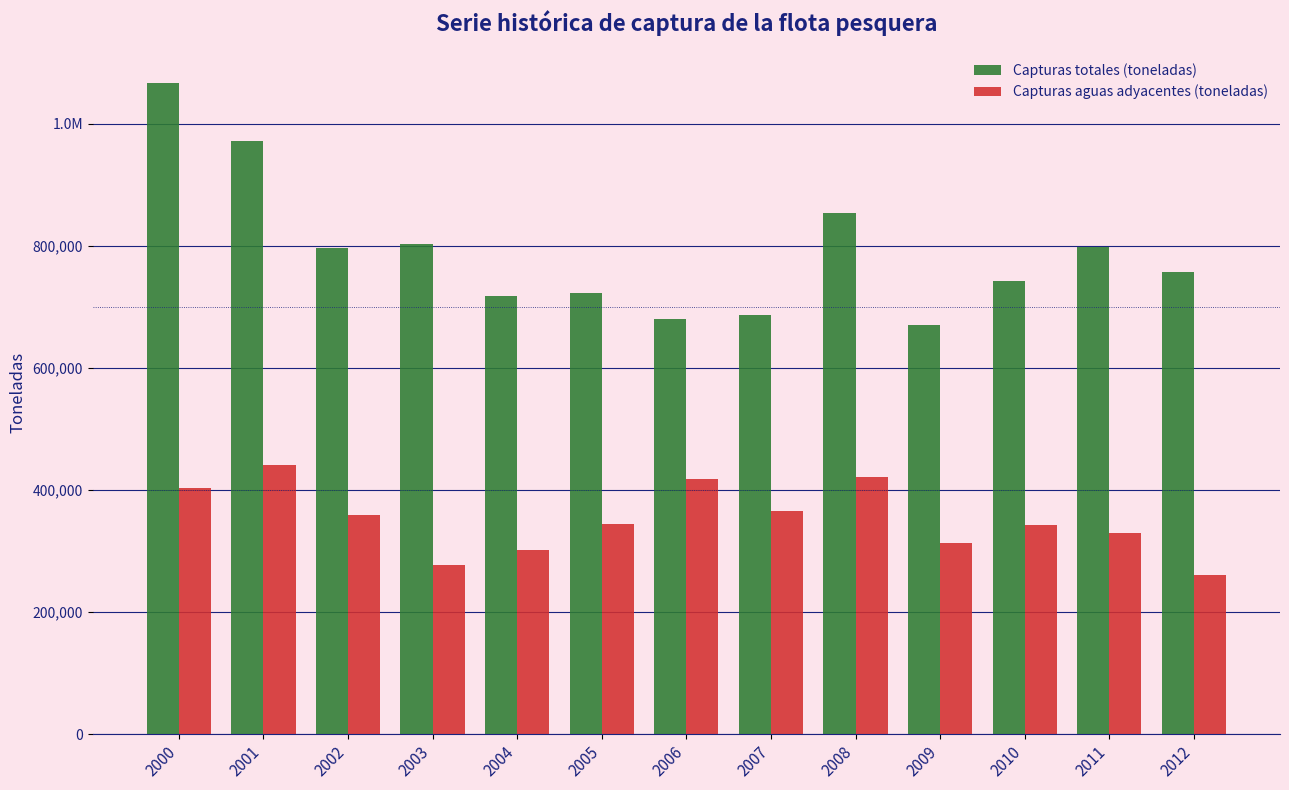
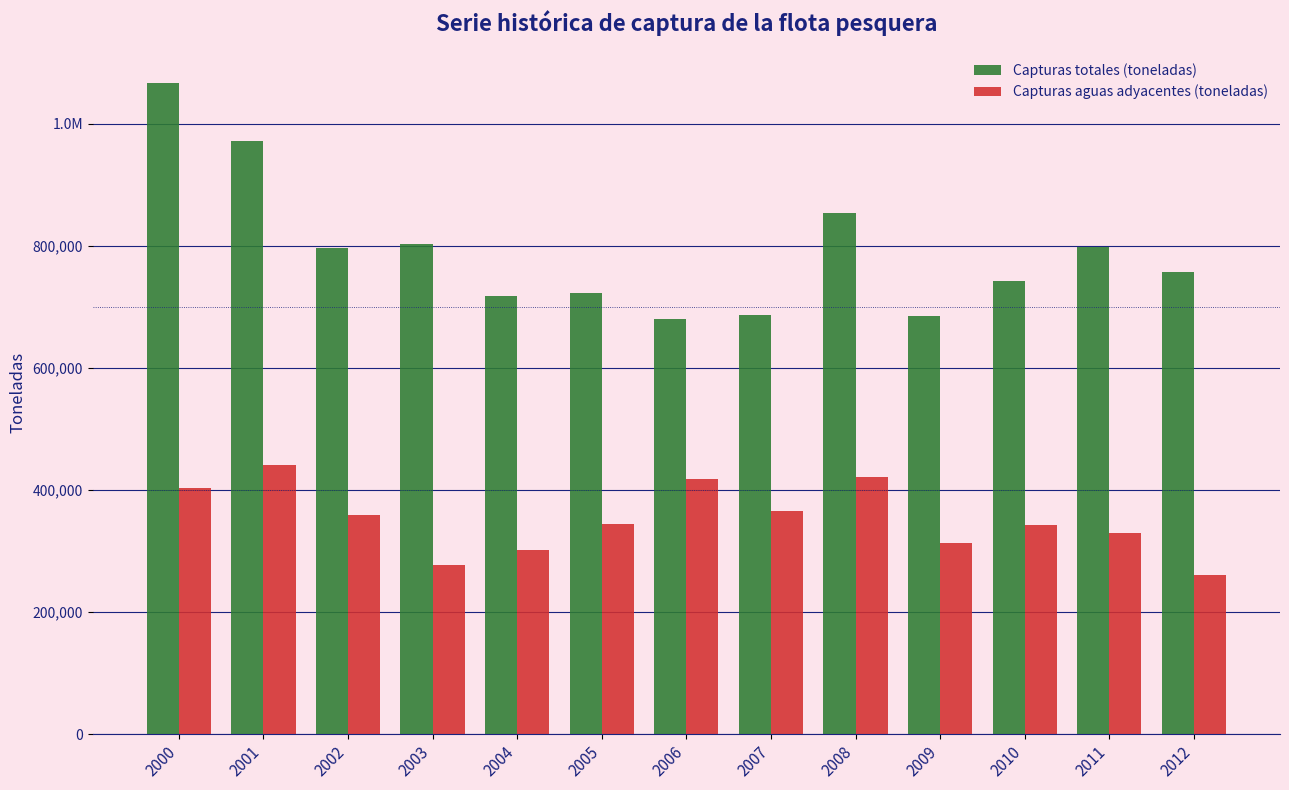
Capturas totales (toneladas), 2009: 670,000 -> 690,000
